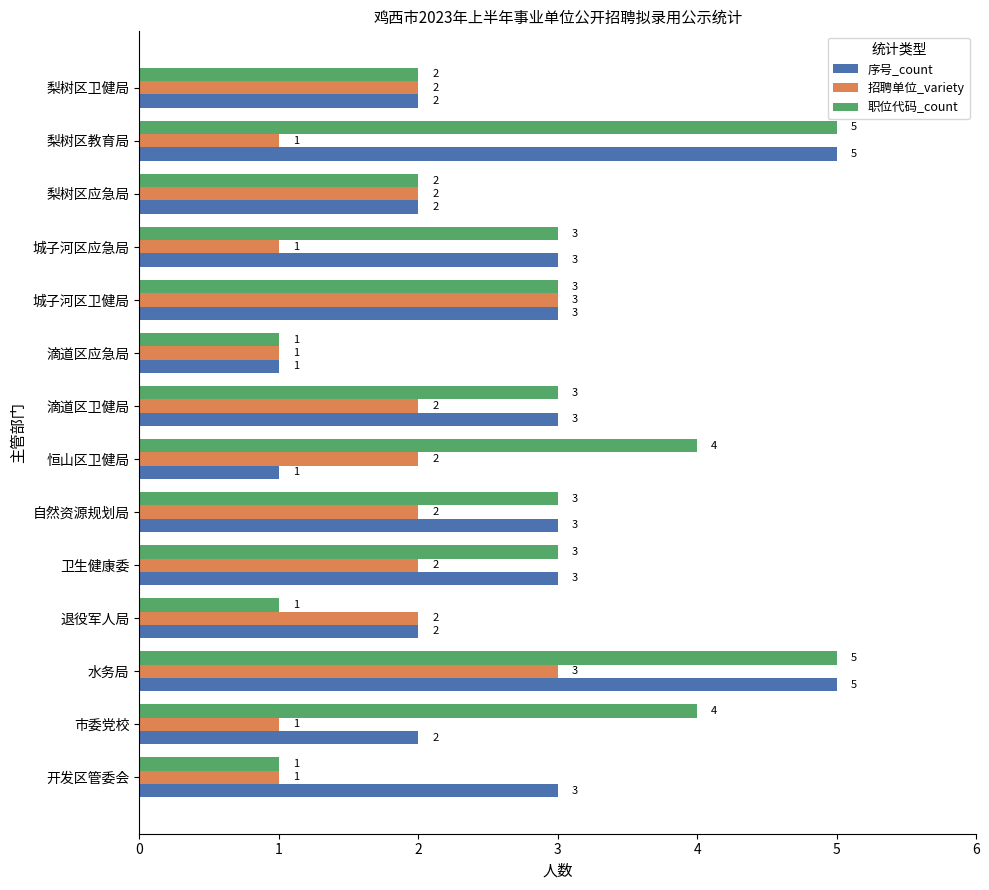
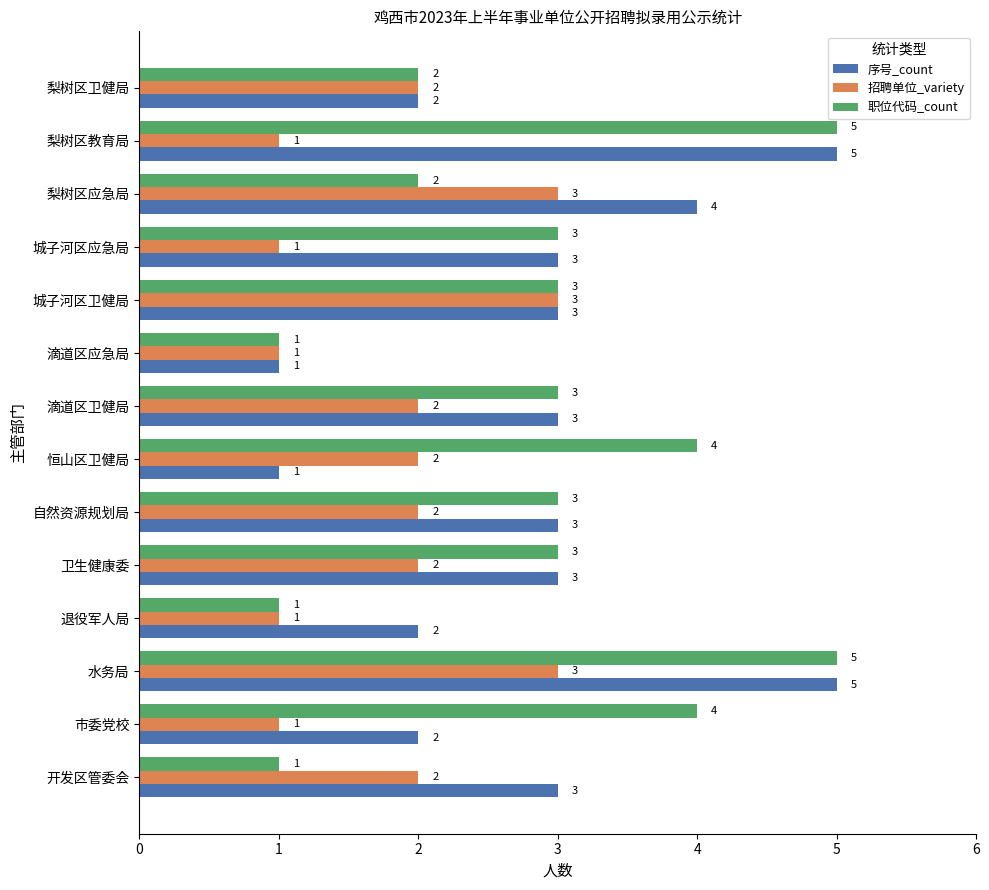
招聘单位_variety, 梨树区应急局: 2 -> 3
序号_count, 梨树区应急局: 2 -> 4
招聘单位_variety, 退役军人局: 2 -> 1
招聘单位_variety, 开发区管委会: 1 -> 2
